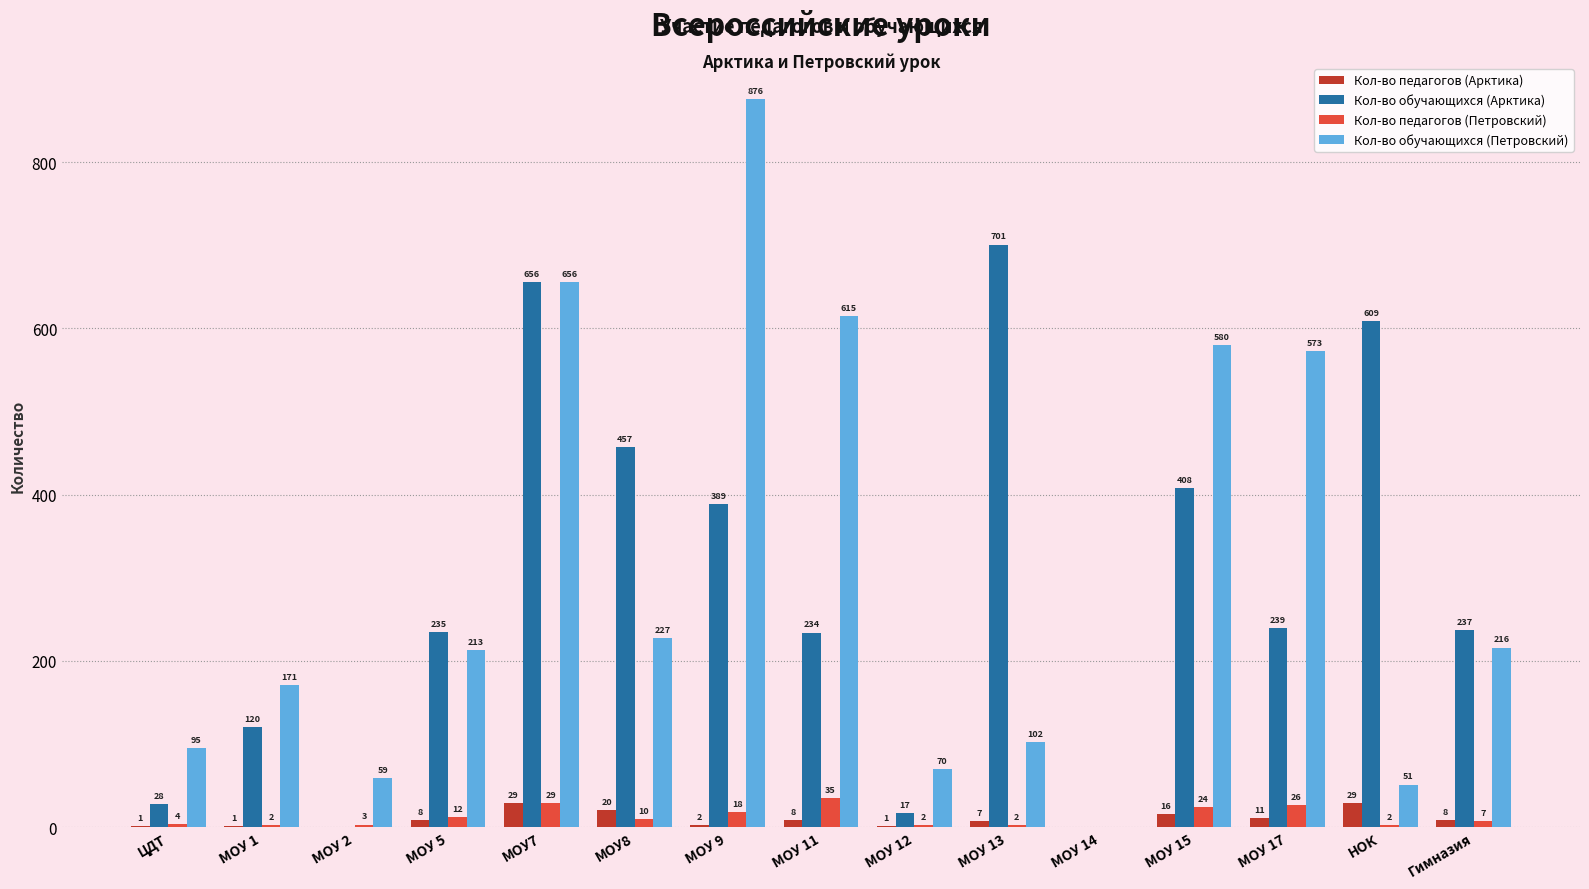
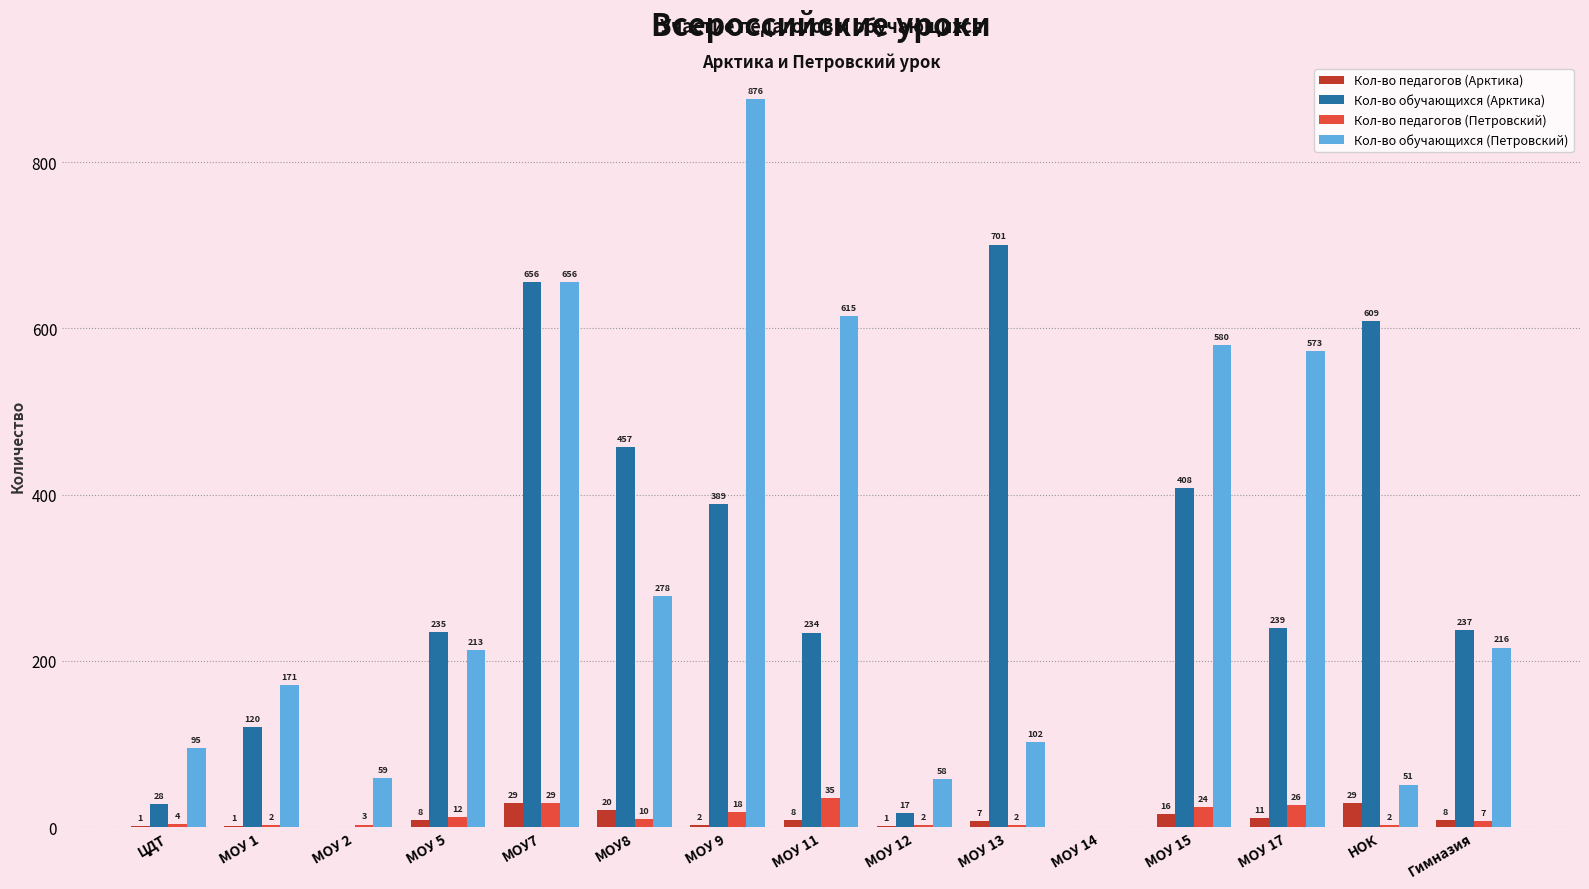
Кол-во обучающихся (Петровский), МОУ8: 227 -> 278
Кол-во обучающихся (Петровский), МОУ 12: 70 -> 58
